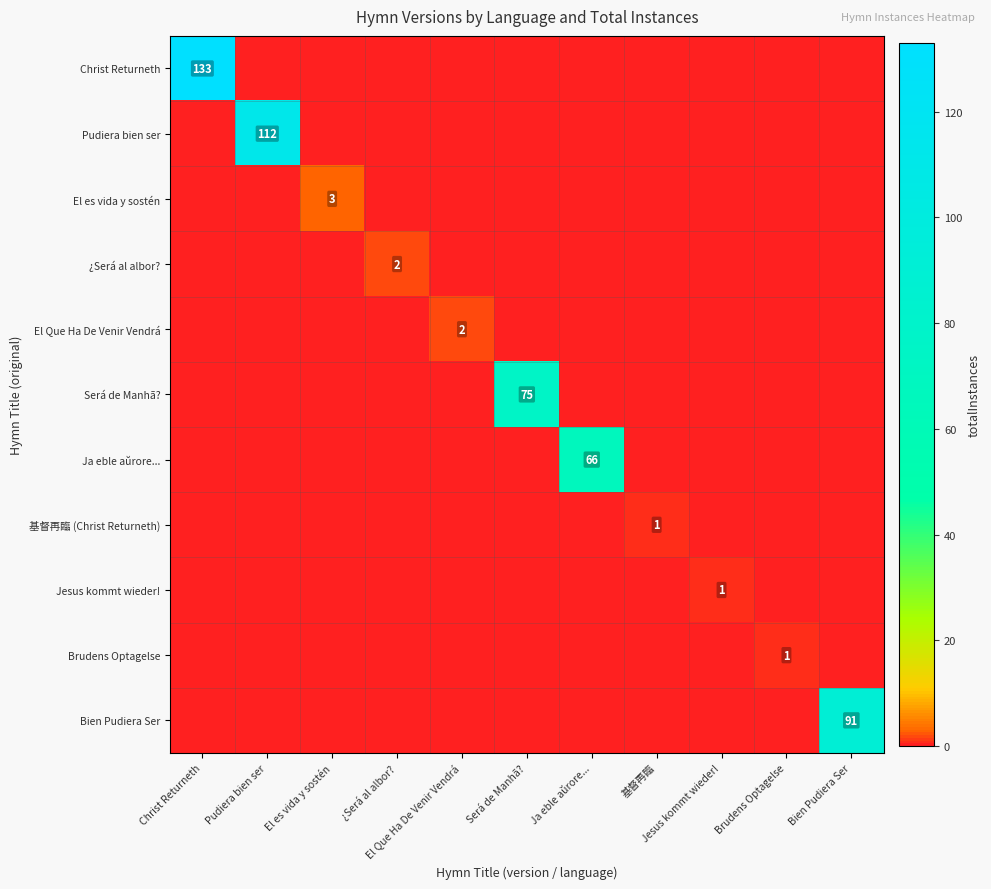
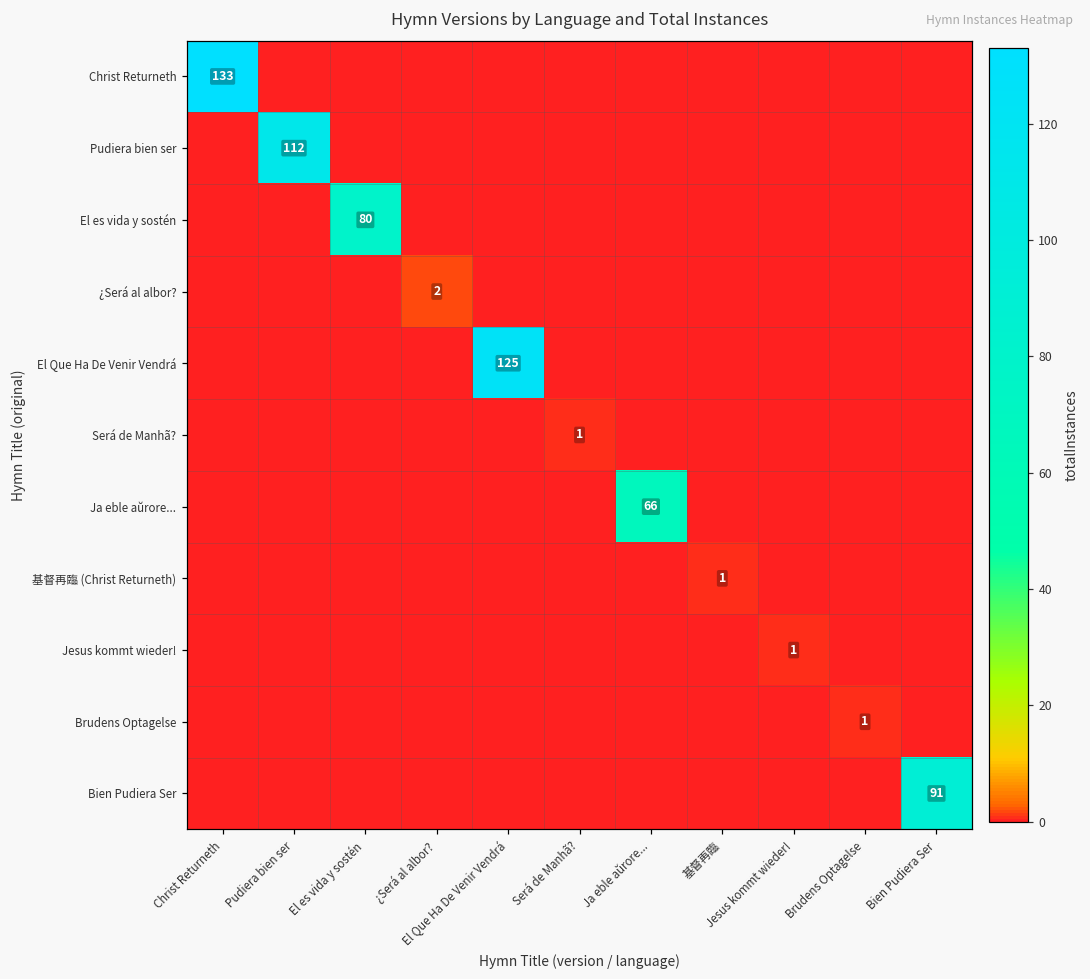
El es vida y sostén, El es vida y sostén: 3 -> 80
El Que Ha De Venir Vendrá, El Que Ha De Venir Vendrá: 2 -> 125
Será de Manhã?, Será de Manhã?: 75 -> 1
